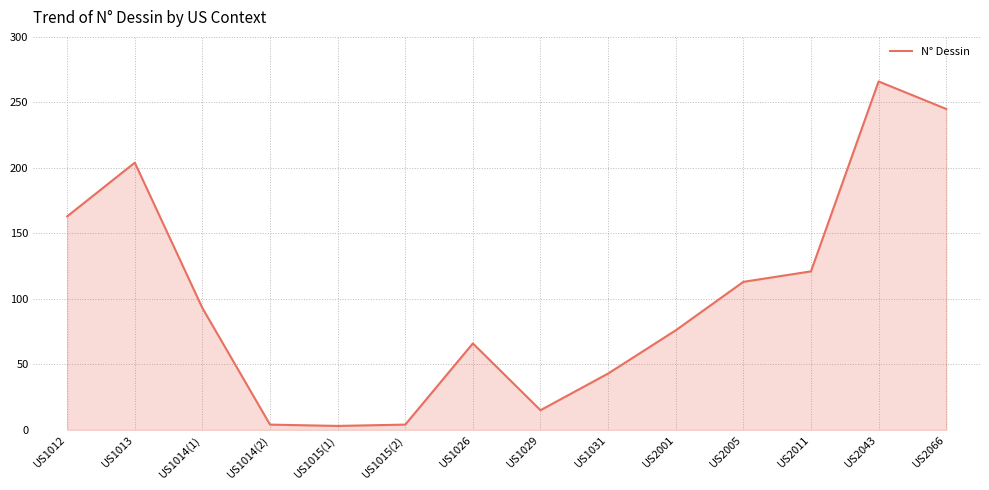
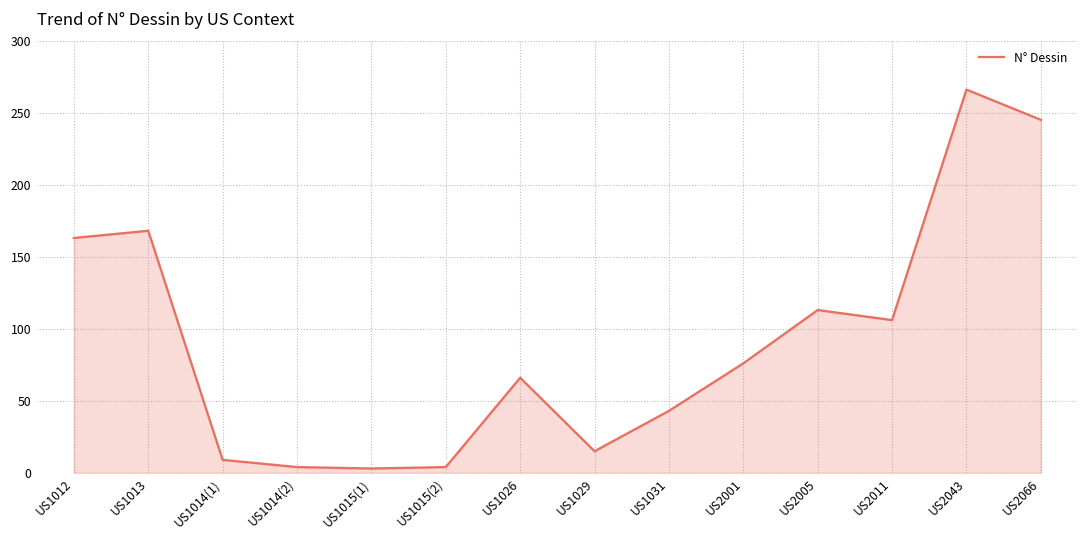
US1013: 204 -> 168
US1014(1): 93 -> 9
US2011: 121 -> 106
